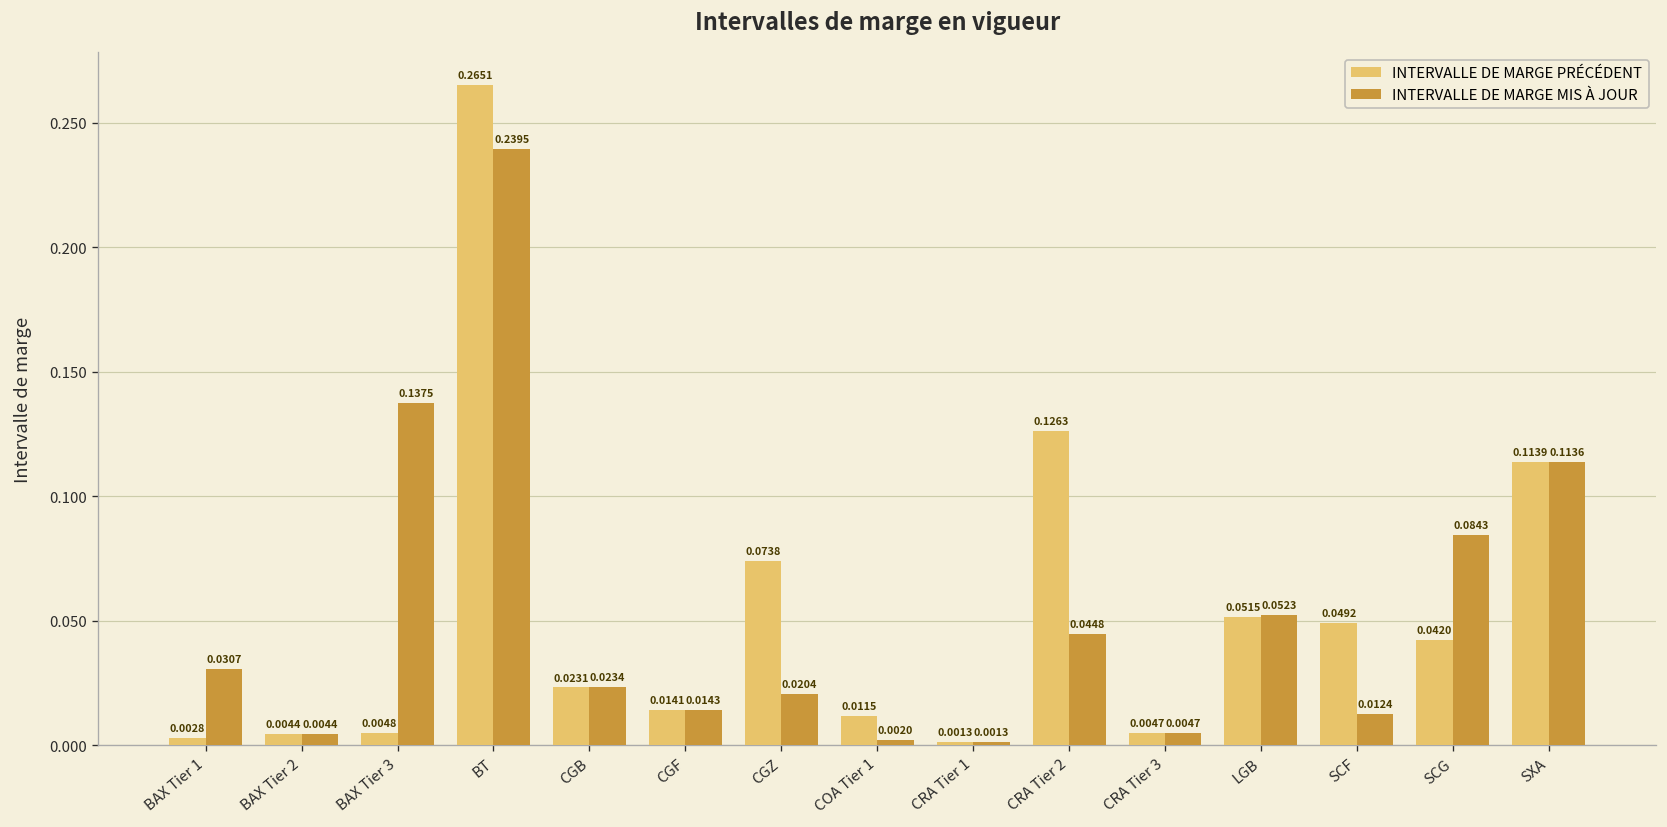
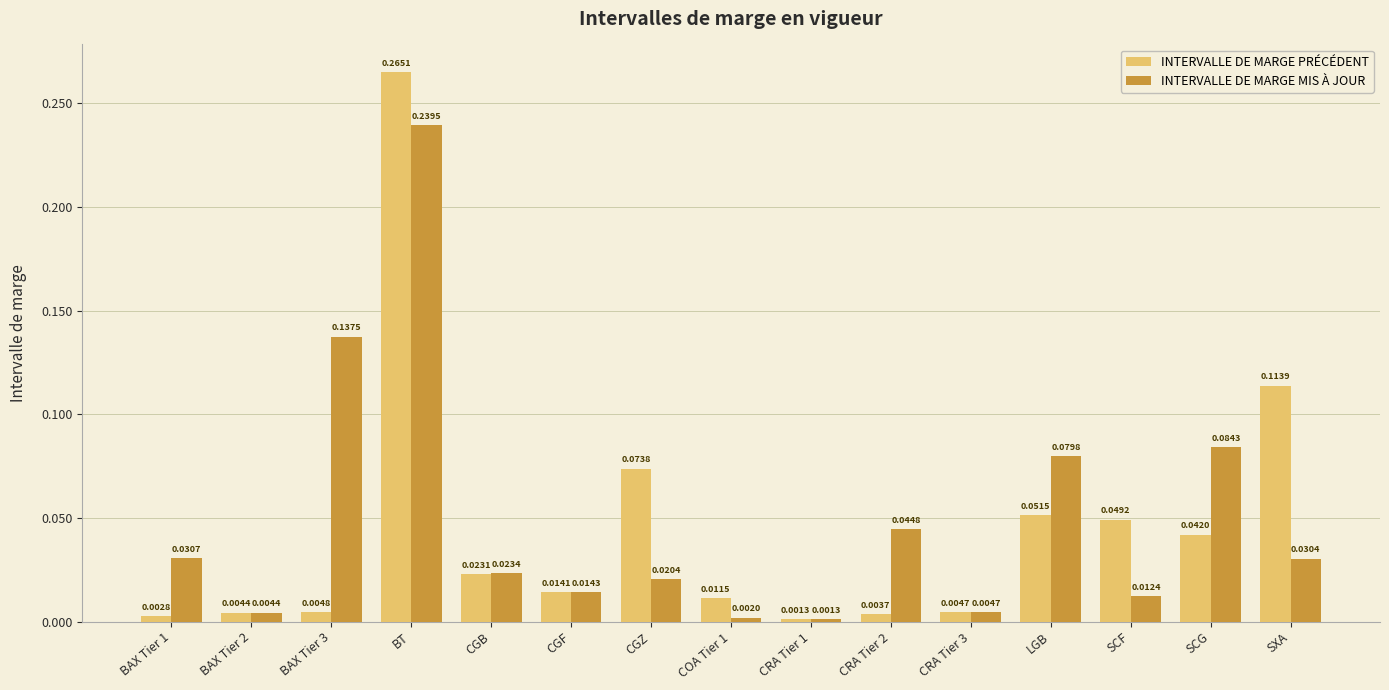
INTERVALLE DE MARGE PRÉCÉDENT, CRA Tier 2: 0.1263 -> 0.0037
INTERVALLE DE MARGE MIS À JOUR, LGB: 0.0523 -> 0.0798
INTERVALLE DE MARGE MIS À JOUR, SXA: 0.1136 -> 0.0304
